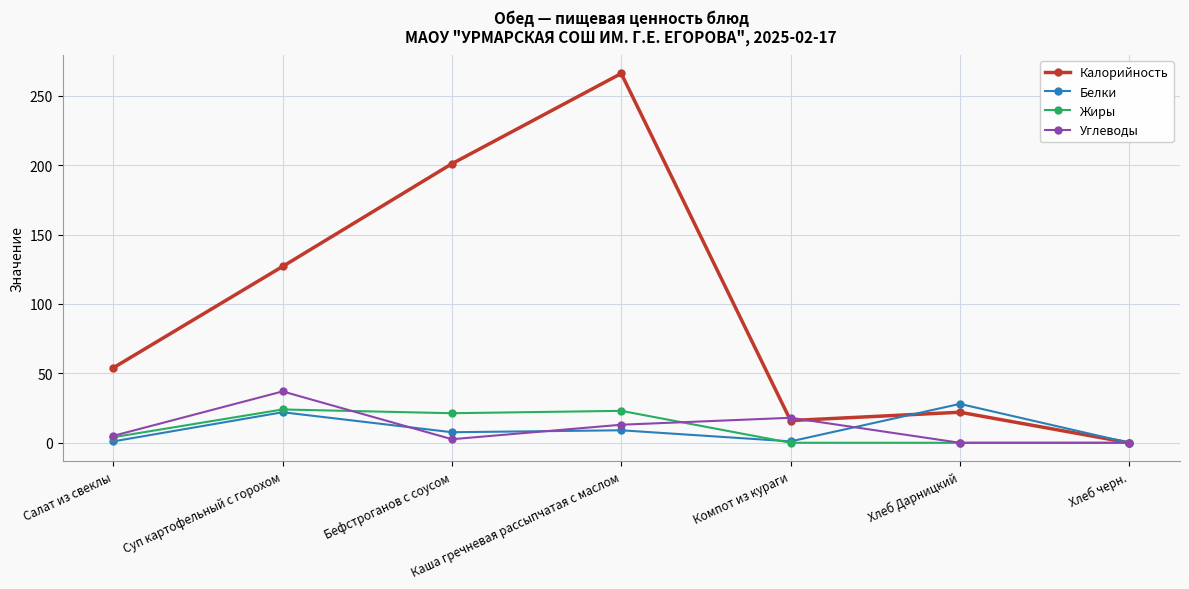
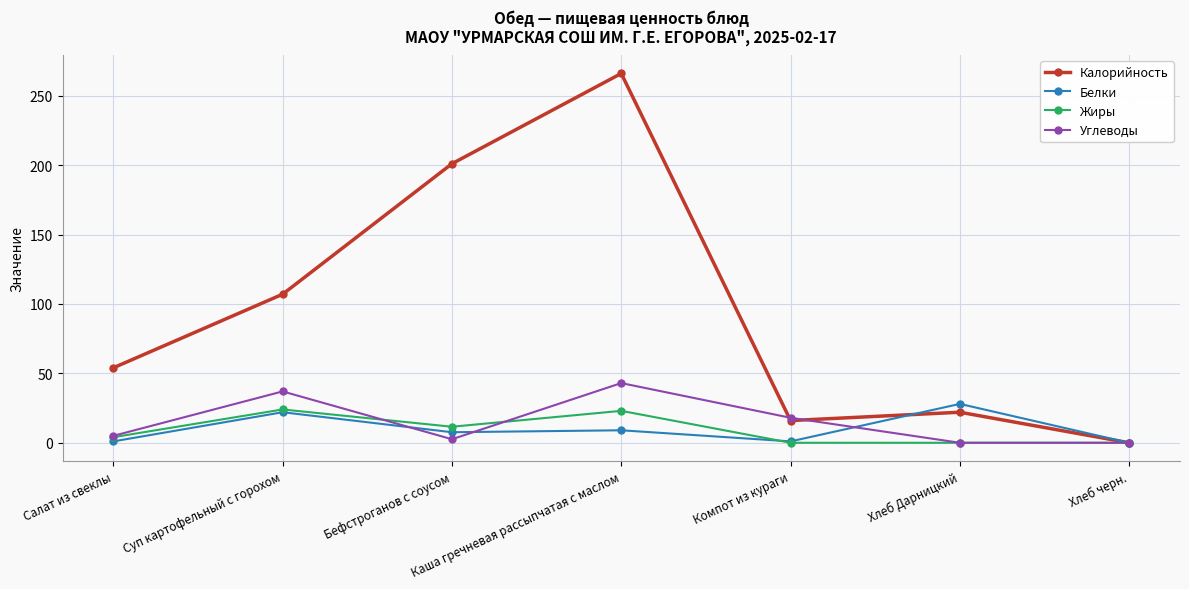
Калорийность, Суп картофельный с горохом: 127 -> 107
Жиры, Бефстроганов с соусом: 21 -> 12
Углеводы, Каша гречневая рассыпчатая с маслом: 13 -> 43
